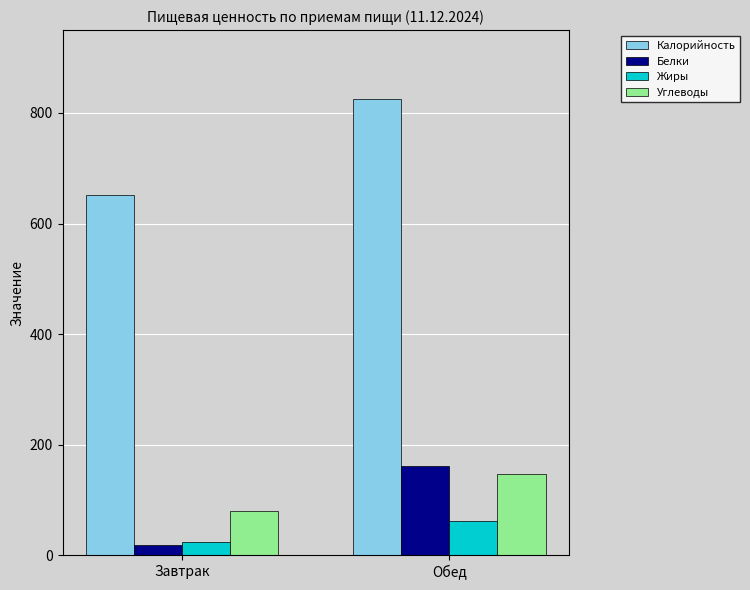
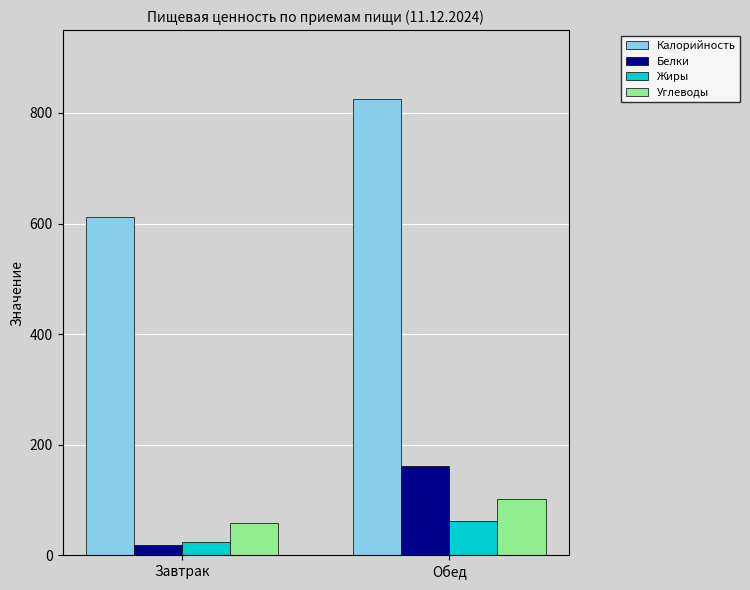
Калорийность, Завтрак: 650 -> 610
Углеводы, Завтрак: 80 -> 60
Углеводы, Обед: 150 -> 100
